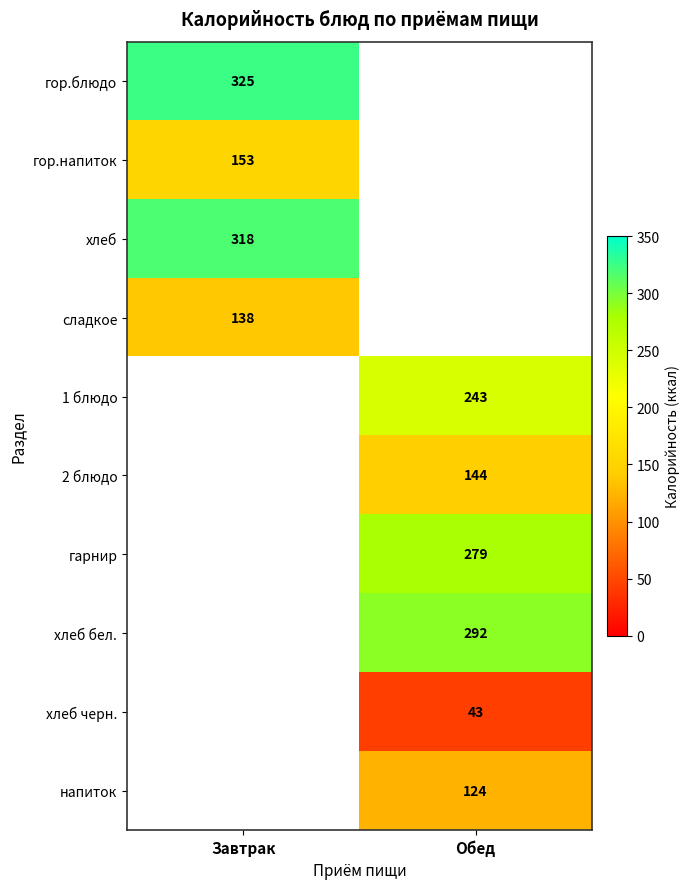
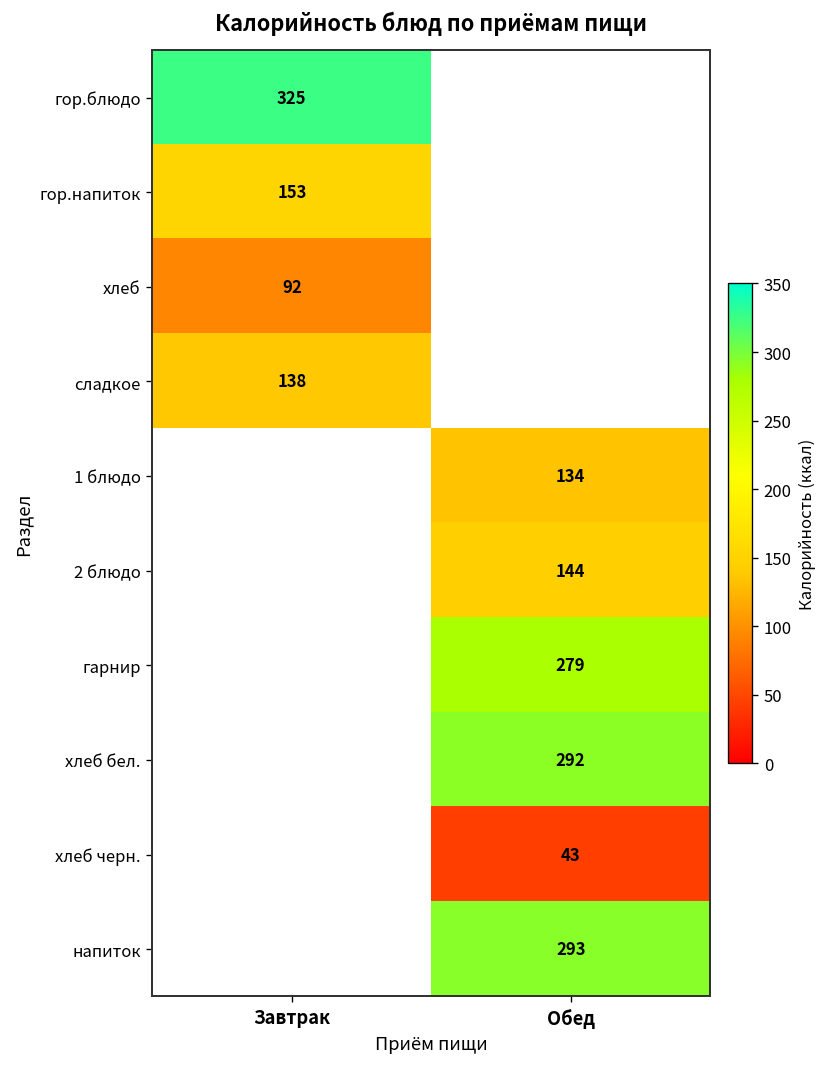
хлеб, Завтрак: 318 -> 92
1 блюдо, Обед: 243 -> 134
напиток, Обед: 124 -> 293
